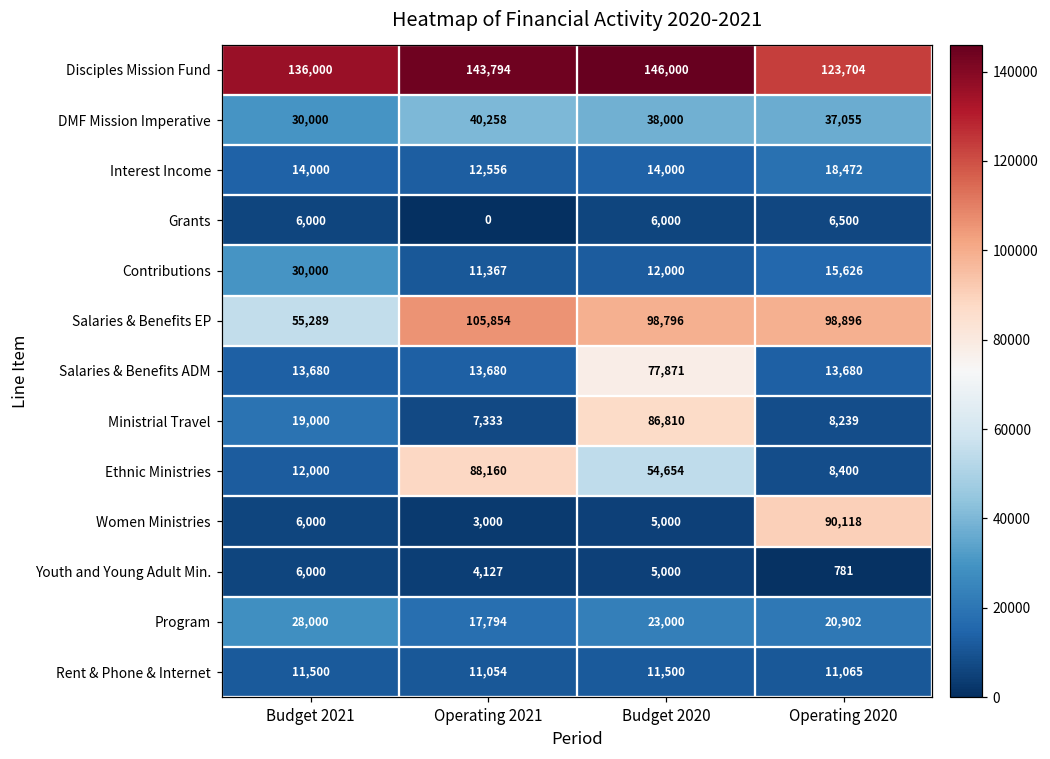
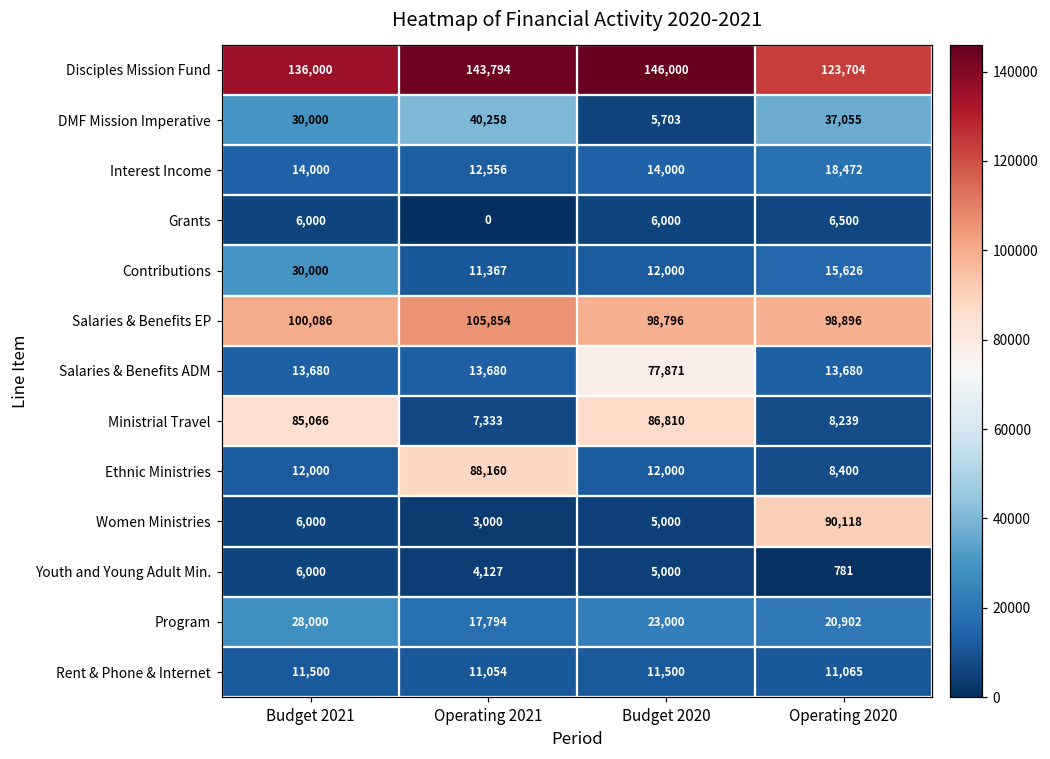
DMF Mission Imperative, Budget 2020: 38,000 -> 5,703
Salaries & Benefits EP, Budget 2021: 55,289 -> 100,086
Ministrial Travel, Budget 2021: 19,000 -> 85,066
Ethnic Ministries, Budget 2020: 54,654 -> 12,000
